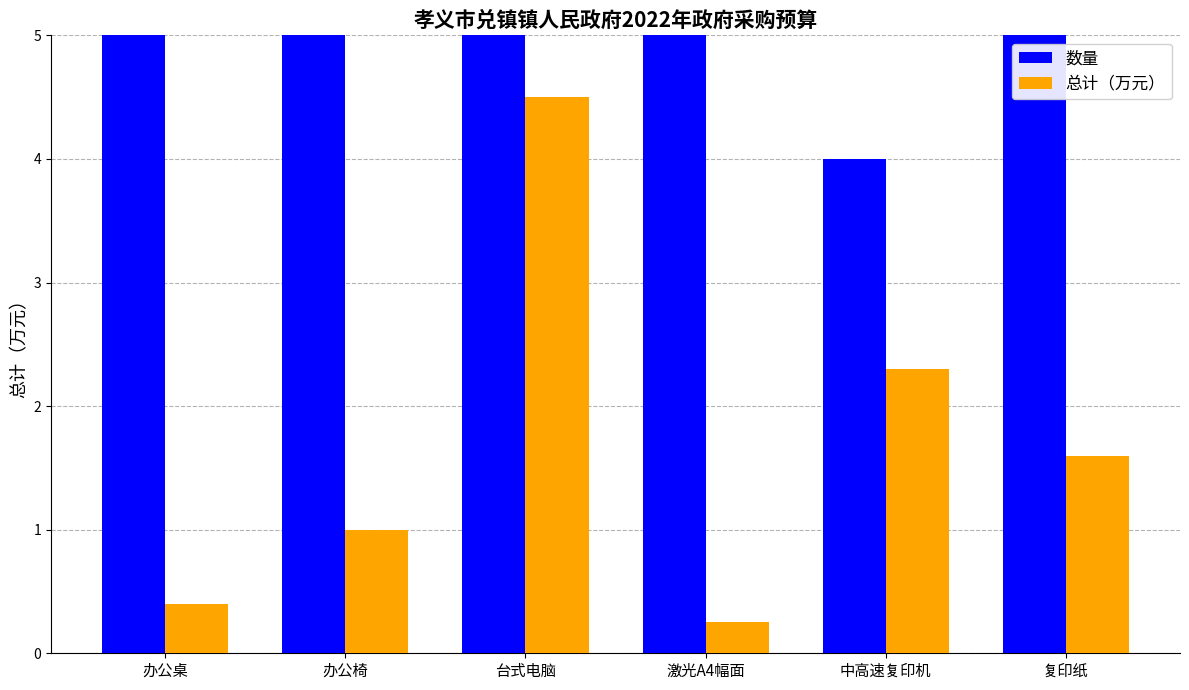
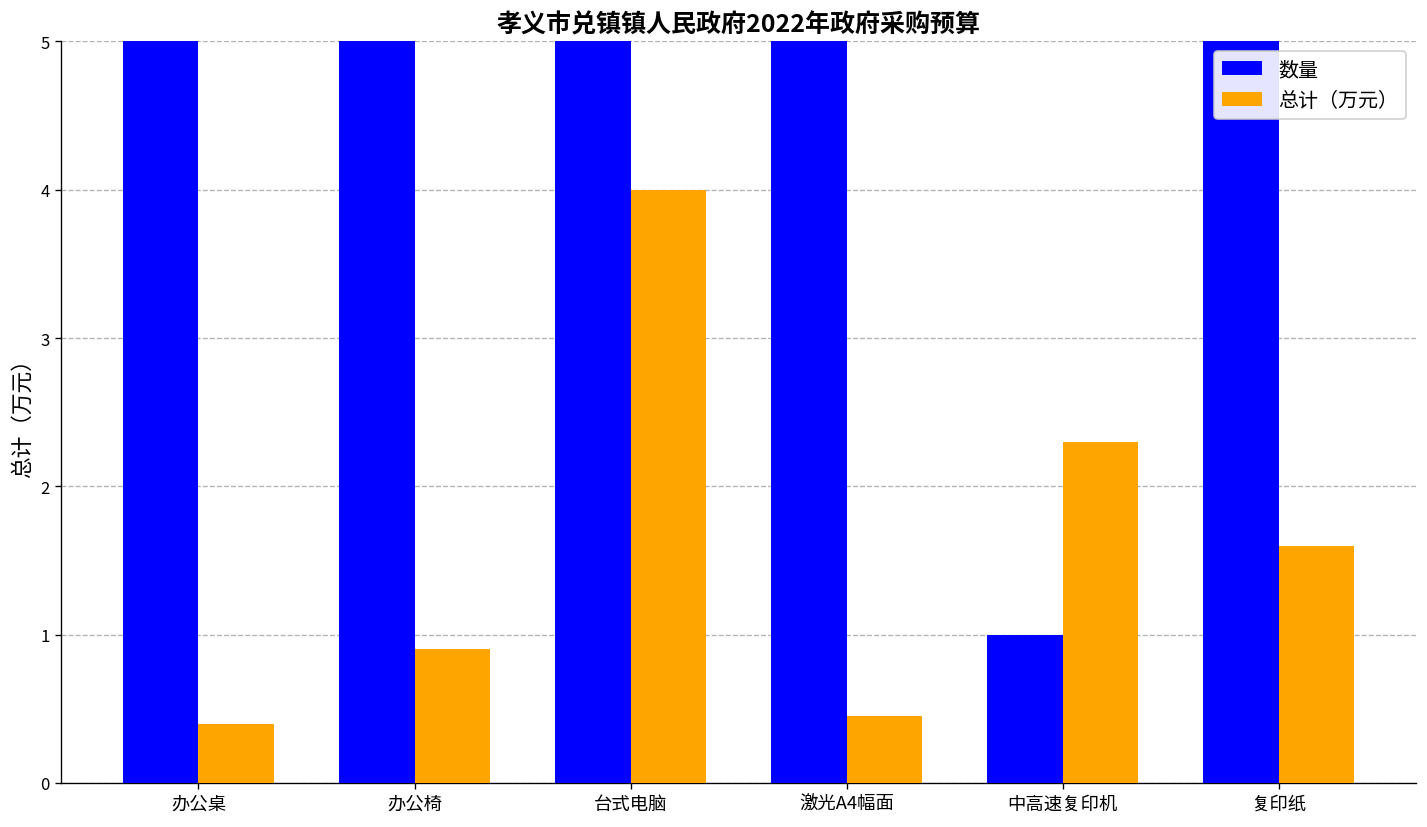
总计（万元）, 办公椅: 1.0 -> 0.9
总计（万元）, 台式电脑: 4.5 -> 4.0
总计（万元）, 激光A4幅面: 0.25 -> 0.45
数量, 中高速复印机: 4 -> 1
